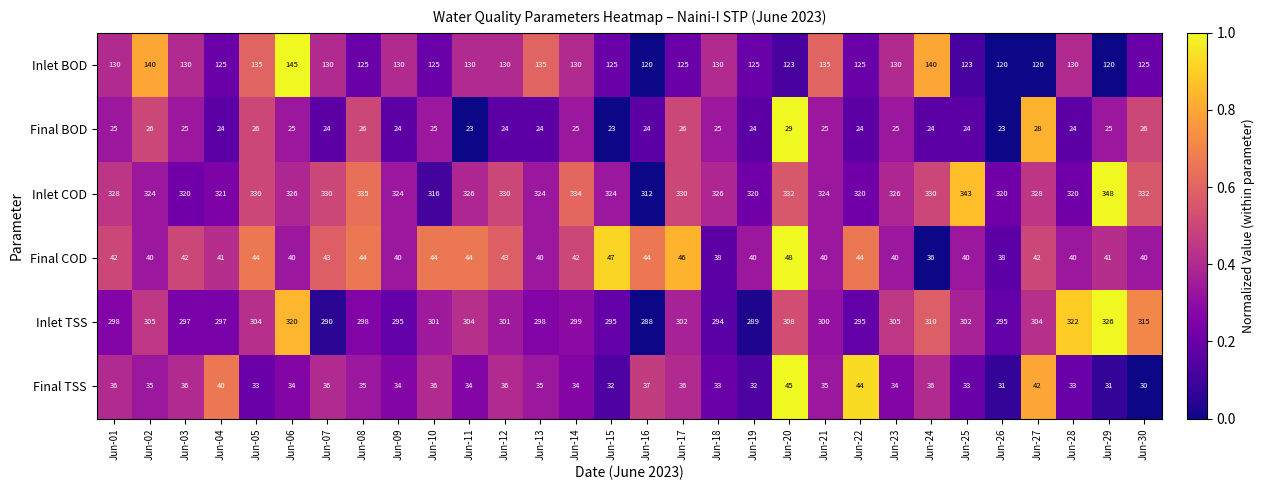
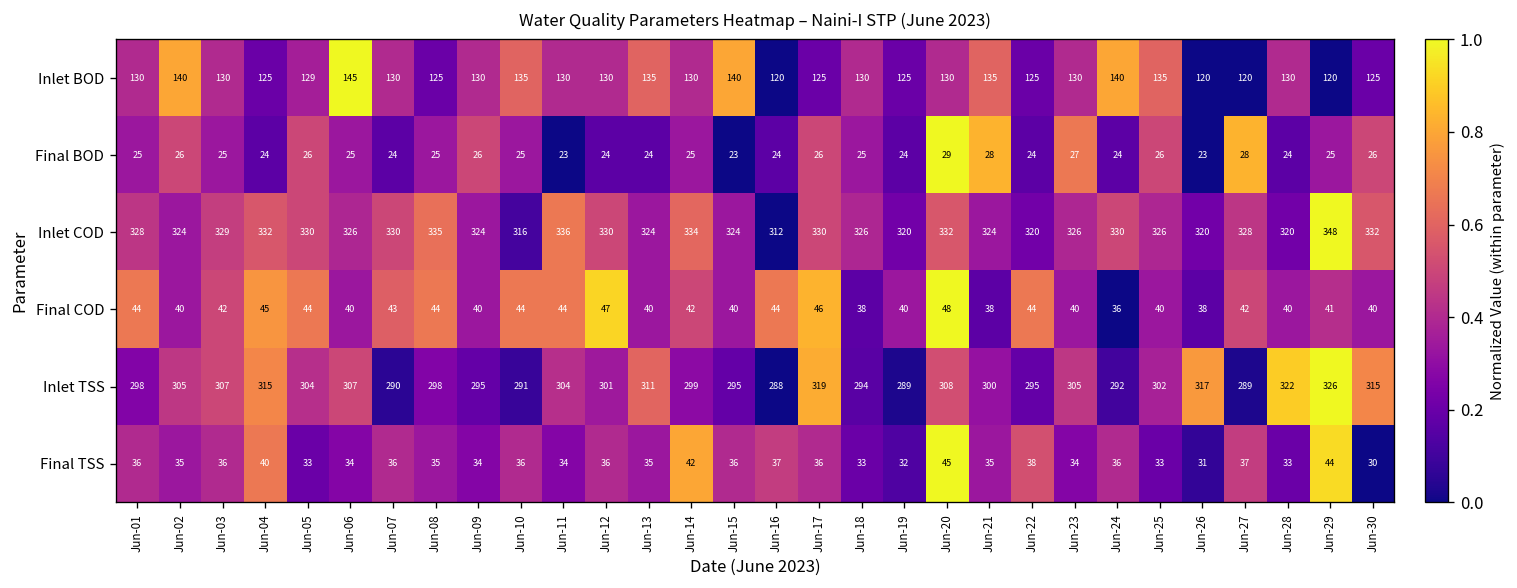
Inlet BOD, Jun-05: 135 -> 129
Inlet BOD, Jun-10: 125 -> 135
Inlet BOD, Jun-15: 125 -> 140
Inlet BOD, Jun-20: 123 -> 130
Inlet BOD, Jun-25: 123 -> 135
Final BOD, Jun-08: 26 -> 25
Final BOD, Jun-09: 24 -> 26
Final BOD, Jun-21: 25 -> 28
Final BOD, Jun-23: 25 -> 27
Final BOD, Jun-25: 24 -> 26
Inlet COD, Jun-03: 320 -> 329
Inlet COD, Jun-04: 321 -> 332
Inlet COD, Jun-11: 326 -> 336
Inlet COD, Jun-25: 343 -> 326
Final COD, Jun-01: 42 -> 44
Final COD, Jun-04: 41 -> 45
Final COD, Jun-12: 43 -> 47
Final COD, Jun-15: 47 -> 40
Final COD, Jun-21: 40 -> 38
Inlet TSS, Jun-03: 297 -> 307
Inlet TSS, Jun-04: 297 -> 315
Inlet TSS, Jun-06: 320 -> 307
Inlet TSS, Jun-10: 301 -> 291
Inlet TSS, Jun-13: 298 -> 311
Inlet TSS, Jun-17: 302 -> 319
Inlet TSS, Jun-24: 310 -> 292
Inlet TSS, Jun-26: 295 -> 317
Inlet TSS, Jun-27: 304 -> 289
Final TSS, Jun-14: 34 -> 42
Final TSS, Jun-15: 32 -> 36
Final TSS, Jun-22: 44 -> 38
Final TSS, Jun-27: 42 -> 37
Final TSS, Jun-29: 31 -> 44
